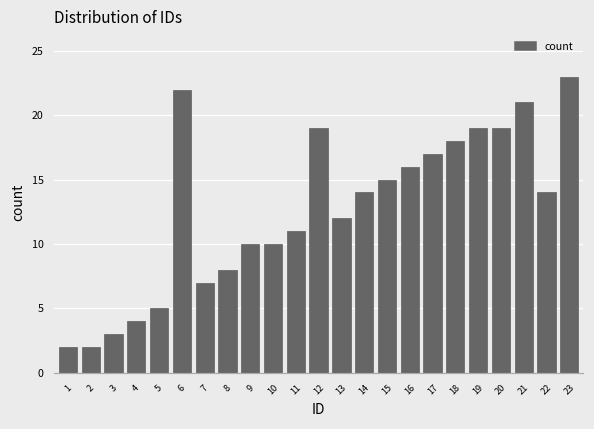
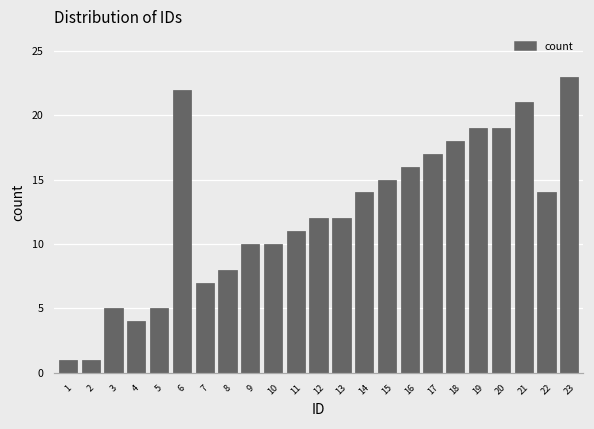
1: 2 -> 1
2: 2 -> 1
3: 3 -> 5
12: 19 -> 12
